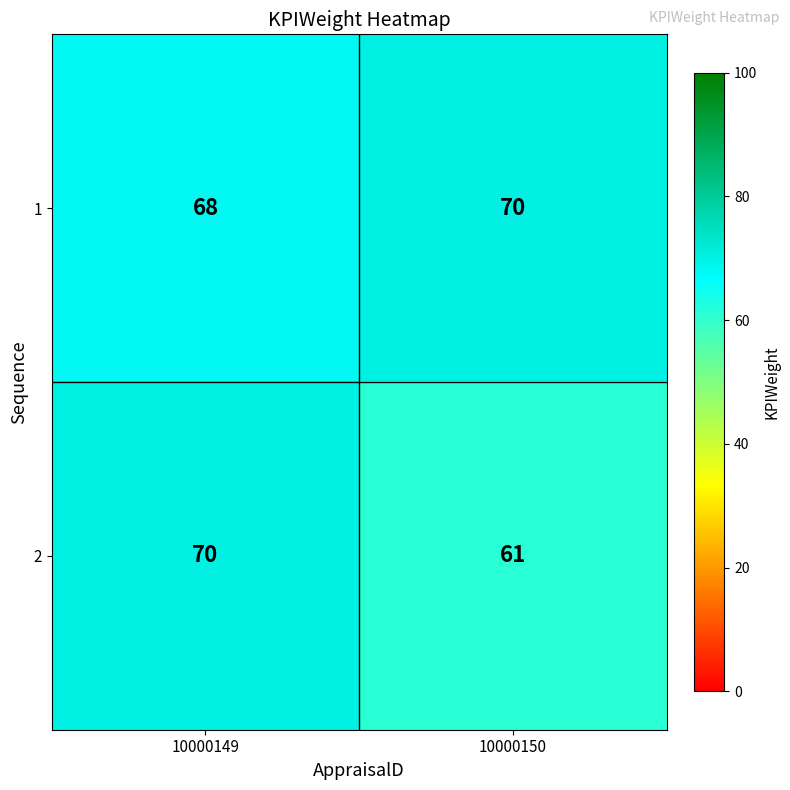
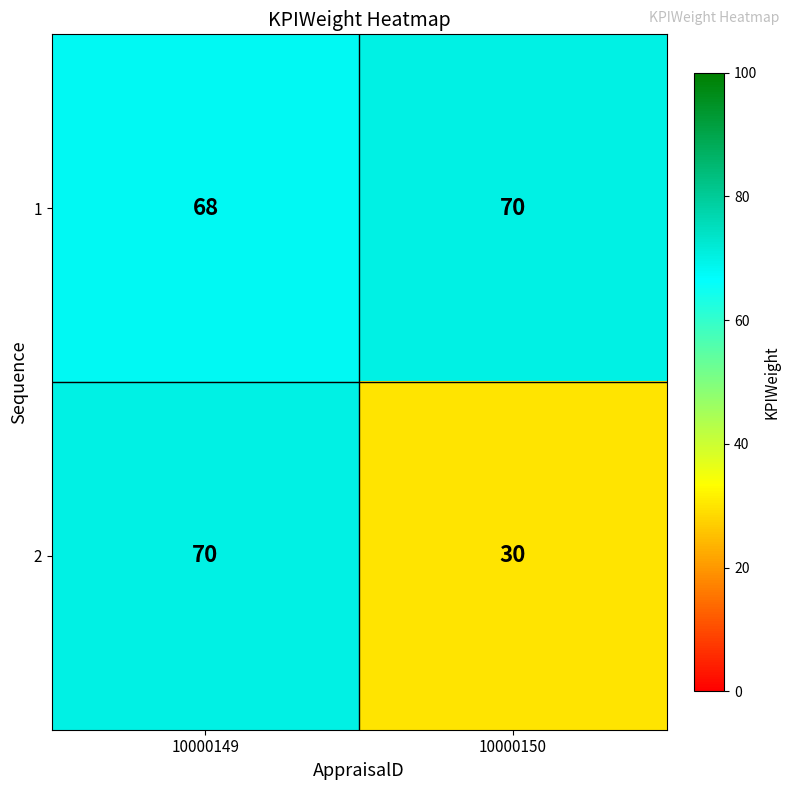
2, 10000150: 61 -> 30
